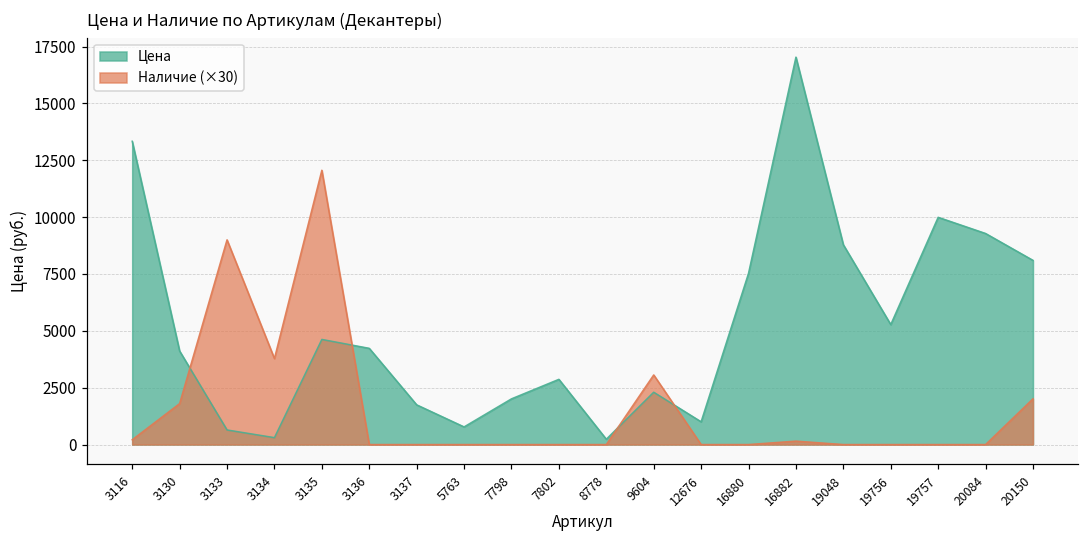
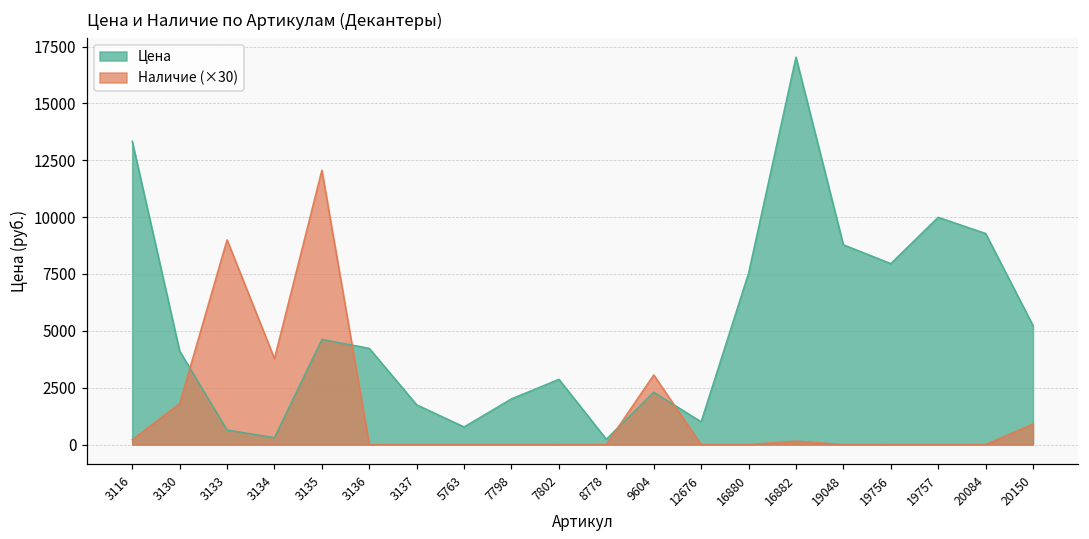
Цена, 19756: 5300 -> 8000
Цена, 20150: 8100 -> 5200
Наличие (×30), 20150: 2000 -> 900
